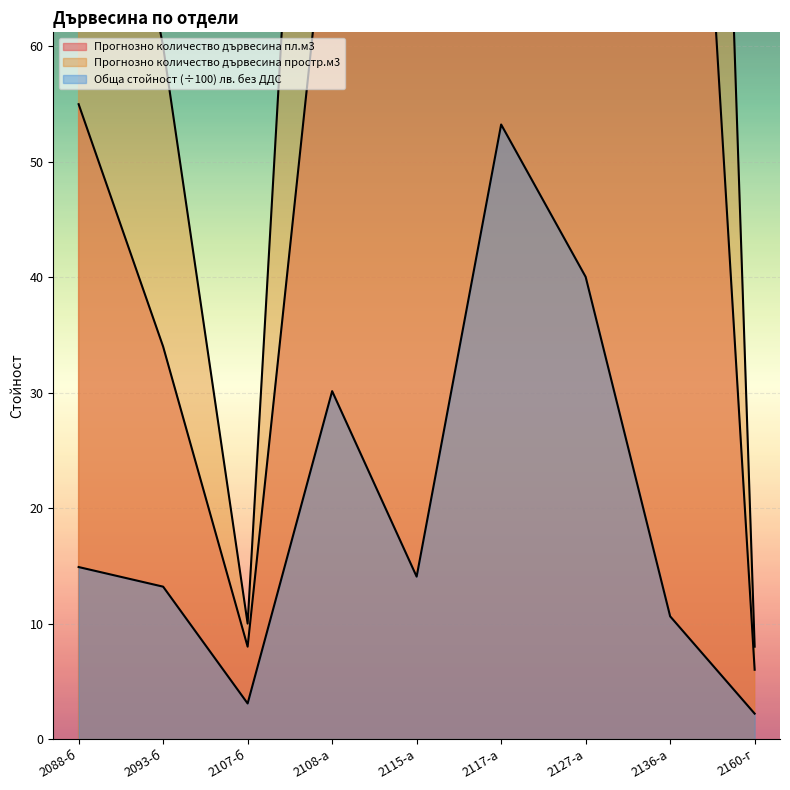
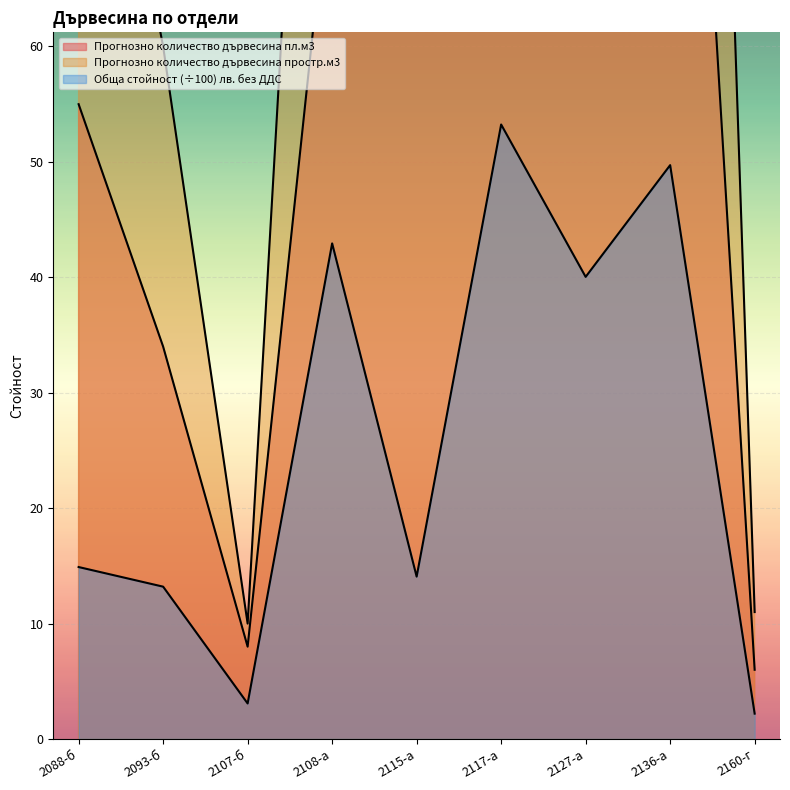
Обща стойност (÷100) лв. без ДДС, 2108-а: 30.1 -> 42.9
Обща стойност (÷100) лв. без ДДС, 2136-а: 10.6 -> 49.7
Прогнозно количество дървесина простр.м3, 2160-г: 8 -> 11
